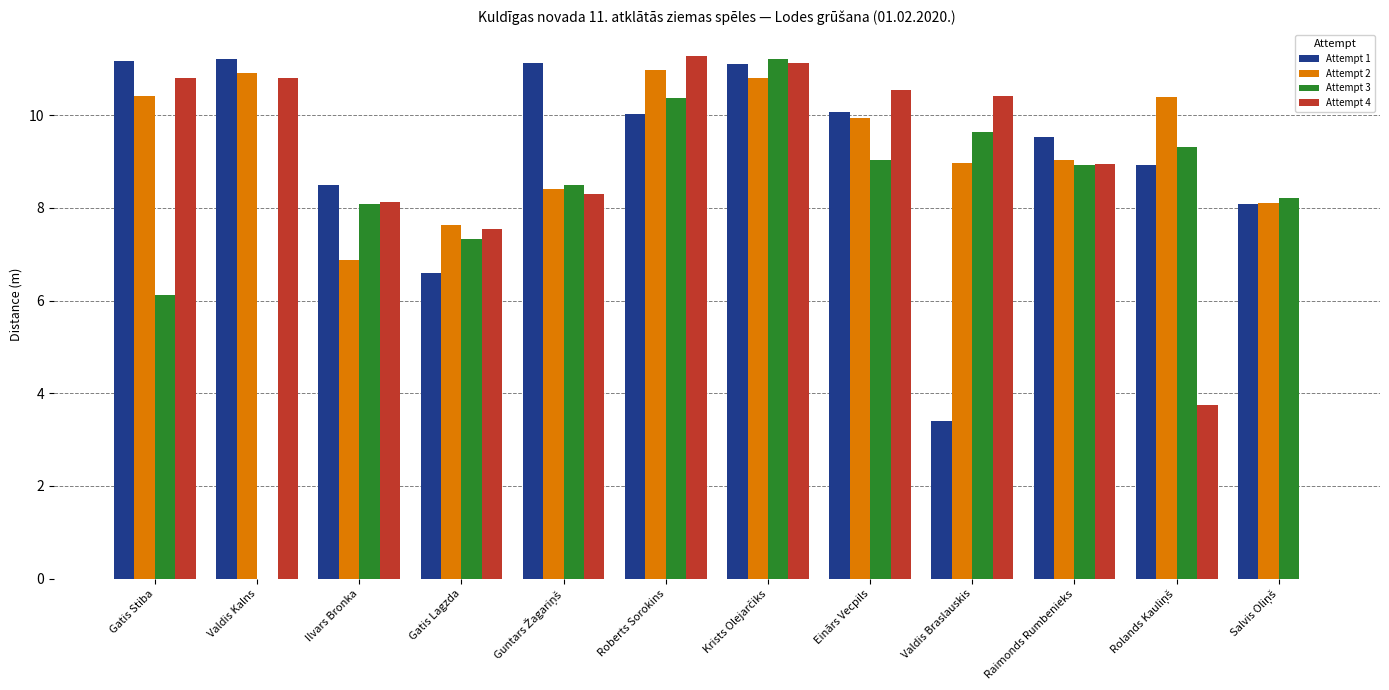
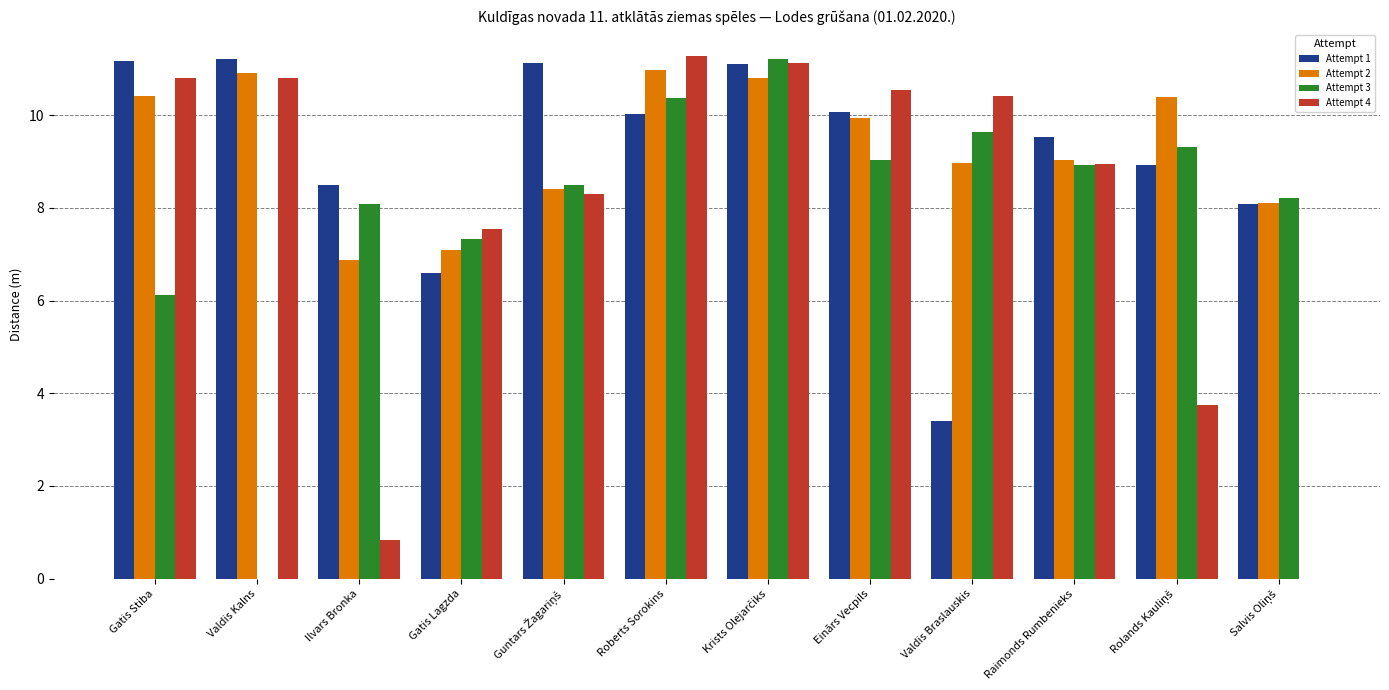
Attempt 4, Ilvars Bronka: 8.1 -> 0.8
Attempt 2, Gatis Lagzda: 7.6 -> 7.1
